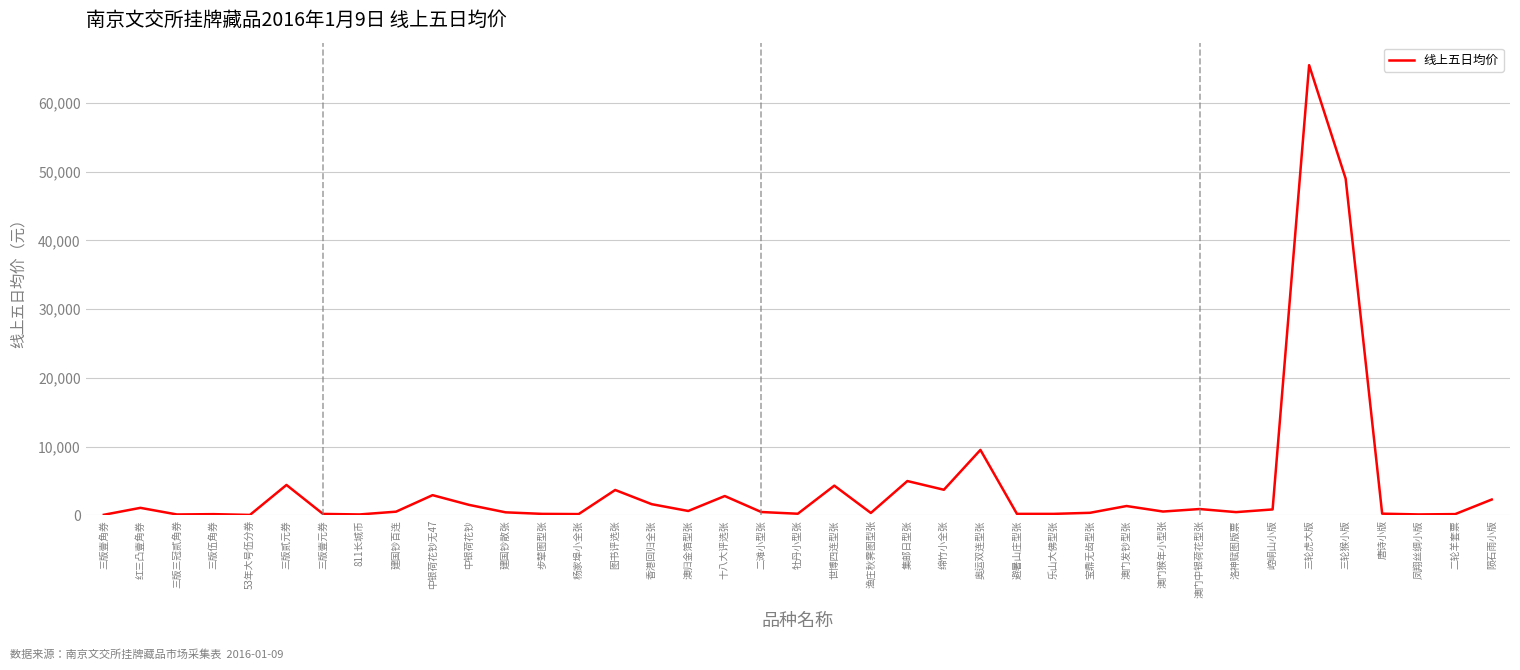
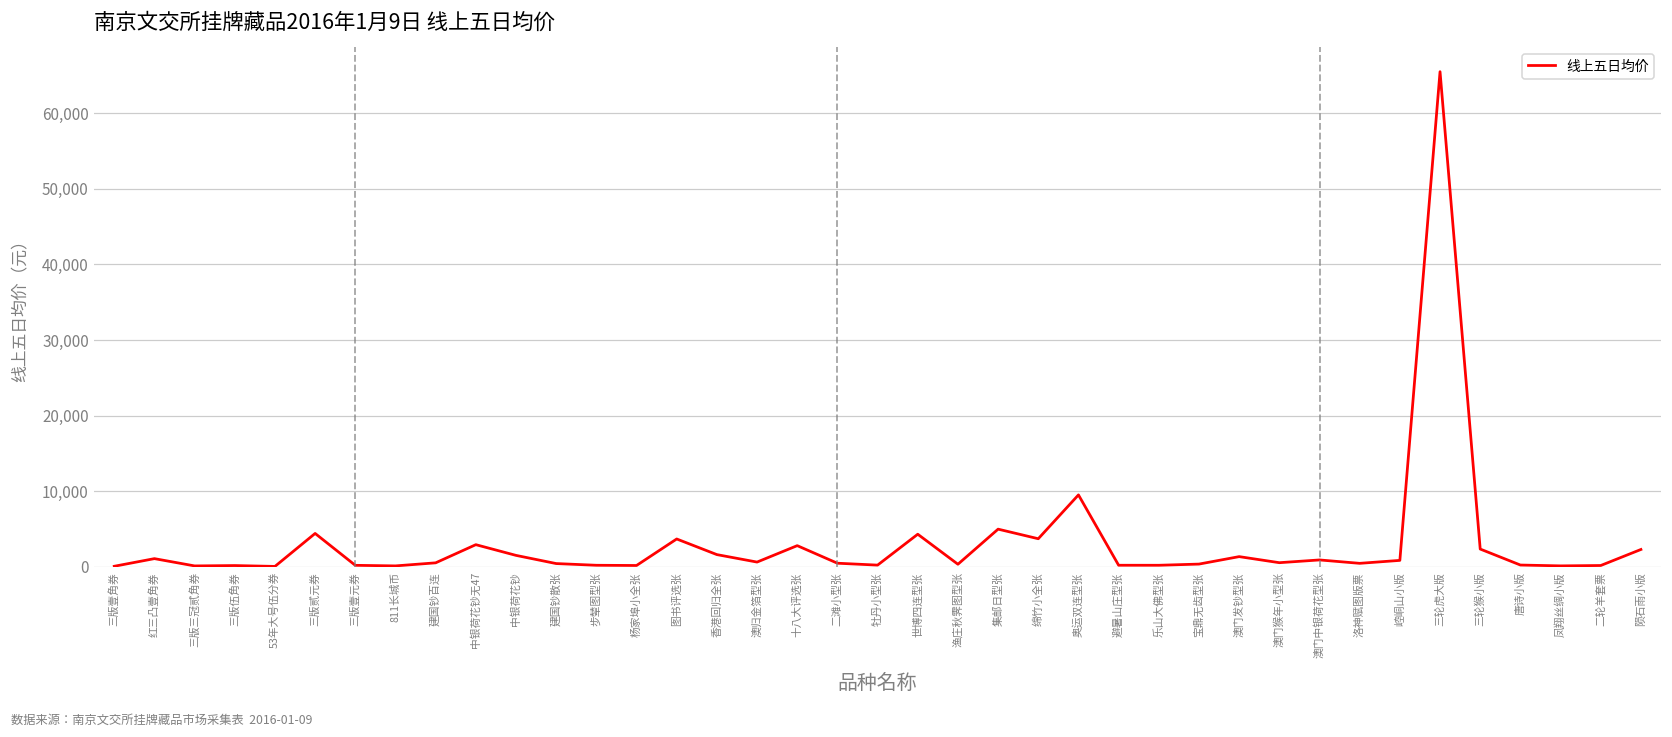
三轮猴小版: 49,000 -> 2,000
